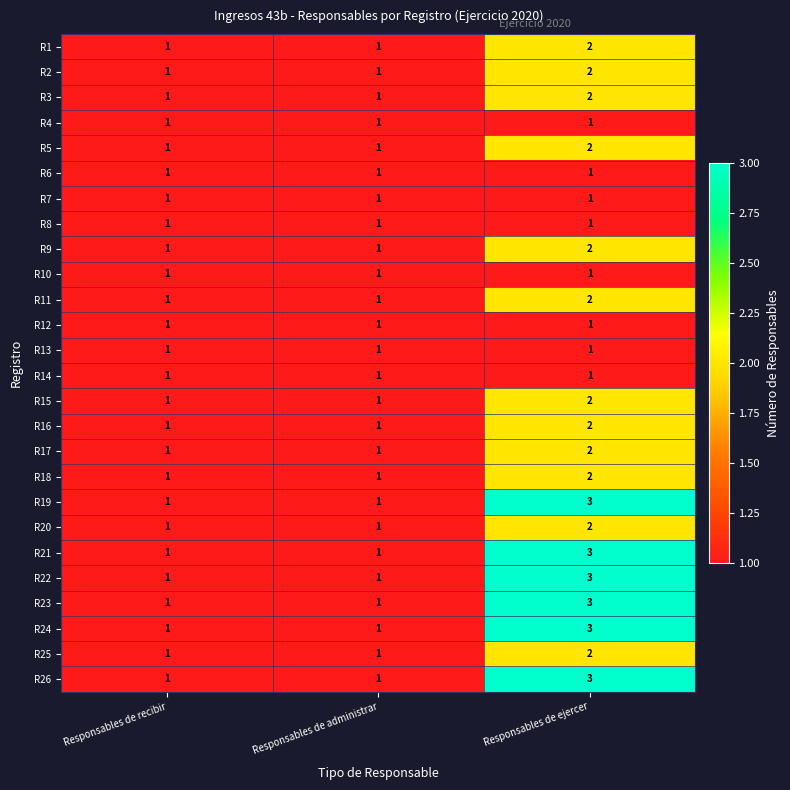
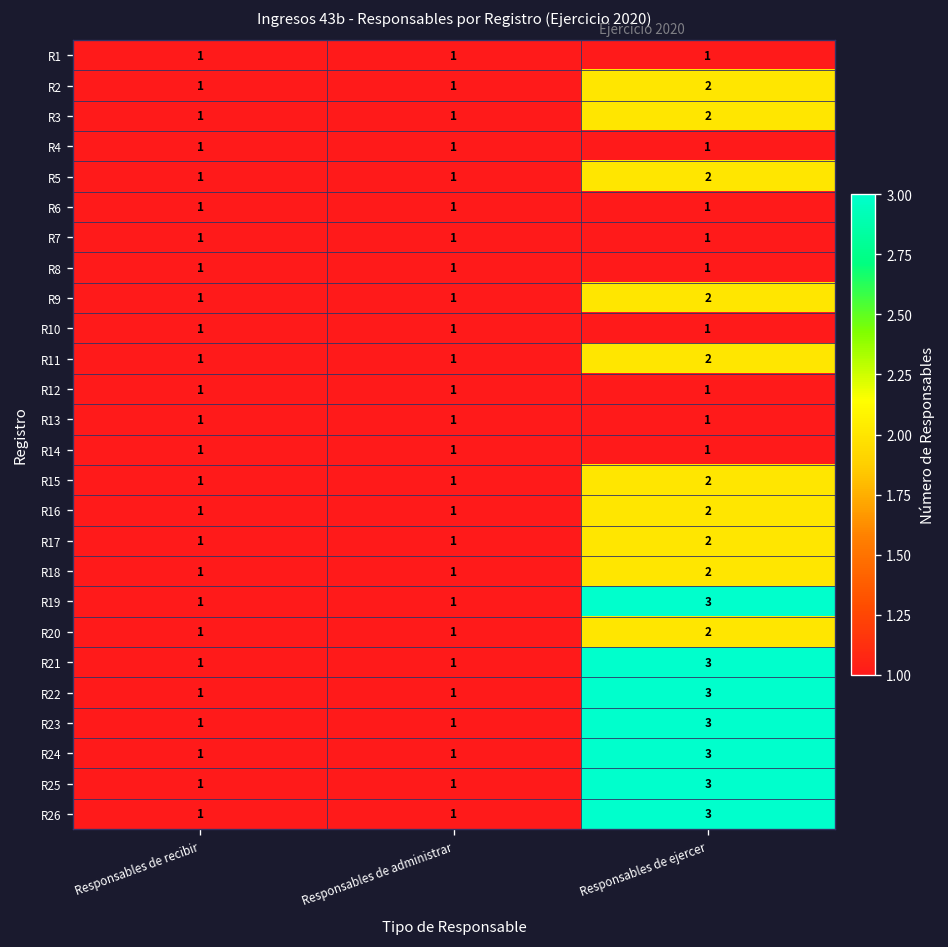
R1, Responsables de ejercer: 2 -> 1
R25, Responsables de ejercer: 2 -> 3
